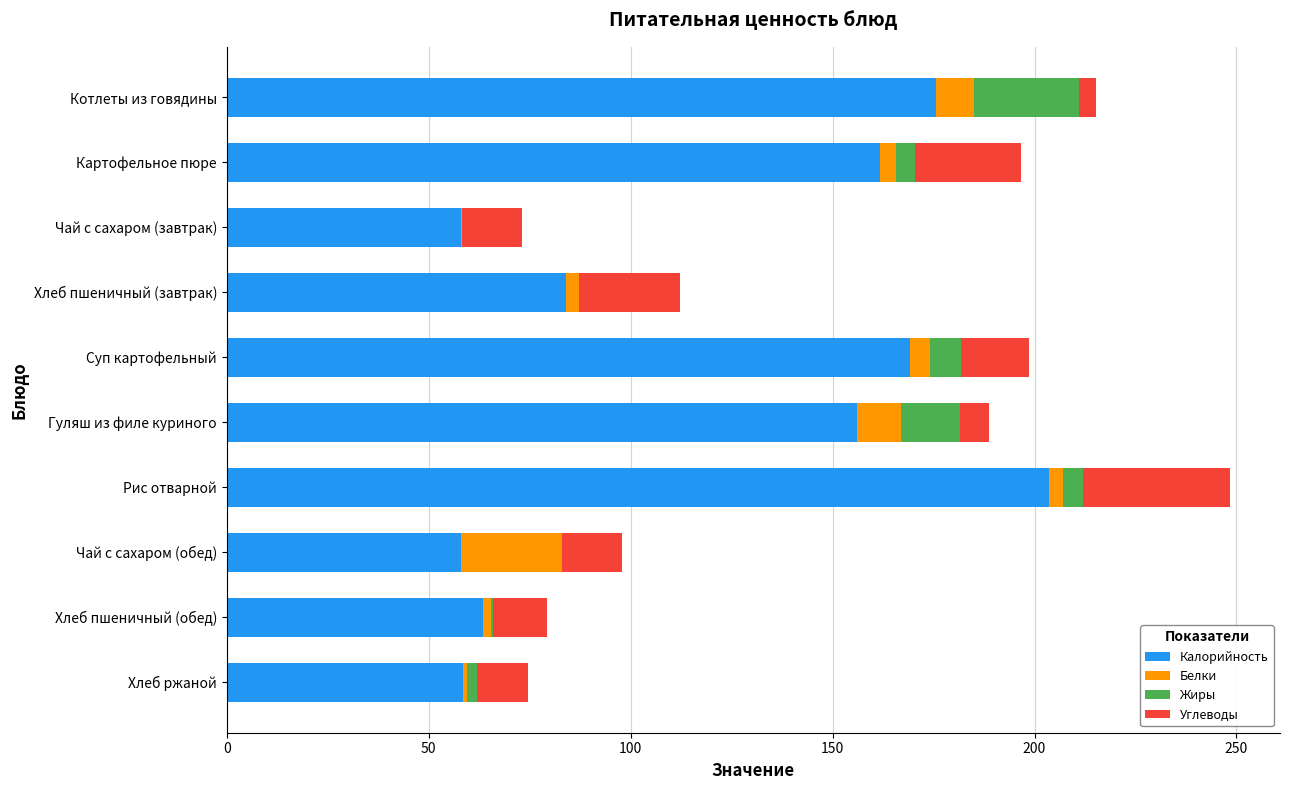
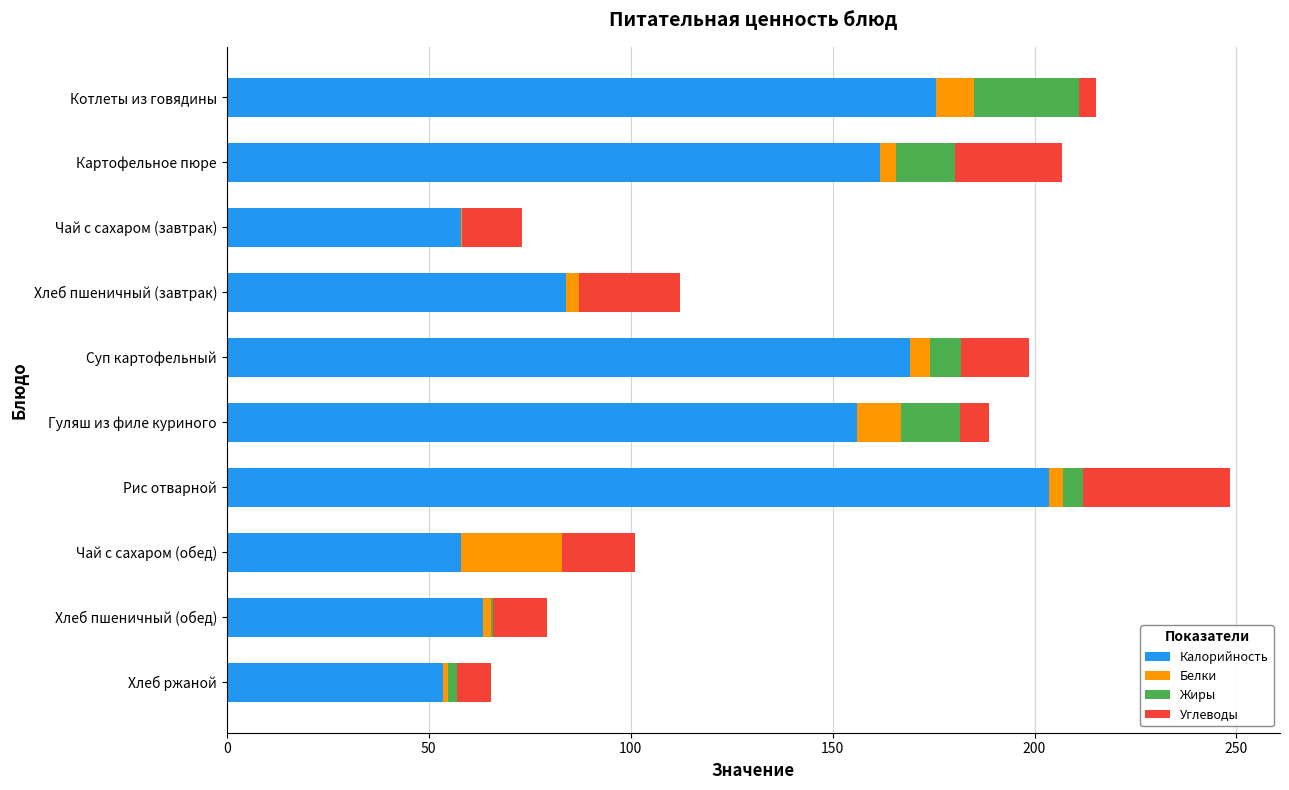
Жиры, Картофельное пюре: 5 -> 15
Углеводы, Чай с сахаром (обед): 15 -> 18
Калорийность, Хлеб ржаной: 58 -> 54
Углеводы, Хлеб ржаной: 13 -> 8
